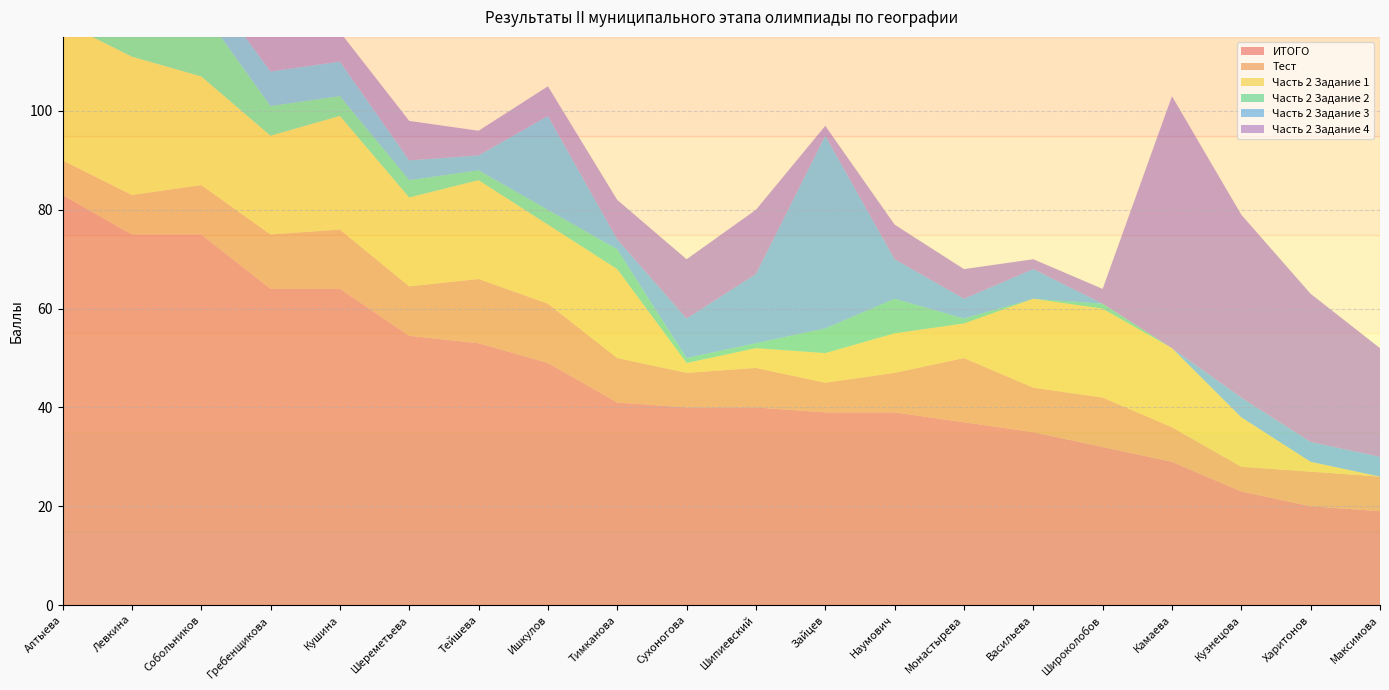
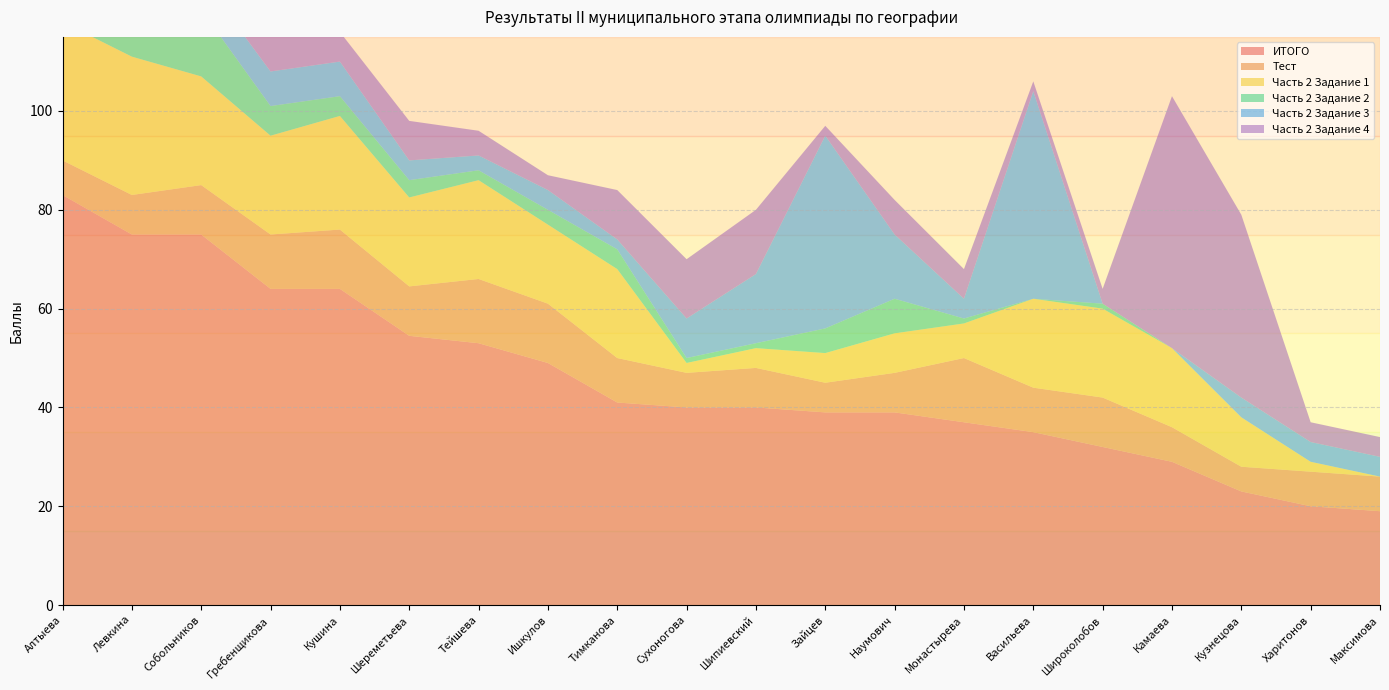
Часть 2 Задание 3, Ишкулов: 19 -> 4
Часть 2 Задание 4, Ишкулов: 6 -> 3
Часть 2 Задание 4, Тимканова: 8 -> 10
Часть 2 Задание 3, Наумович: 8 -> 13
Часть 2 Задание 3, Васильева: 6 -> 42
Часть 2 Задание 4, Харитонов: 30 -> 4
Часть 2 Задание 4, Максимова: 22 -> 4
